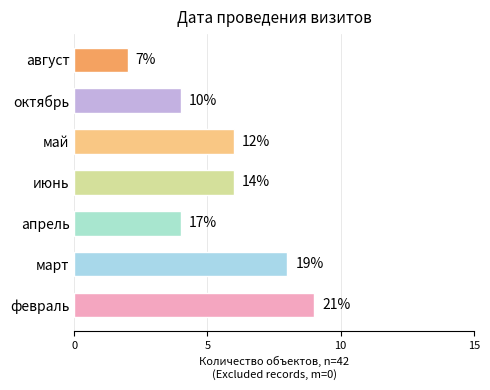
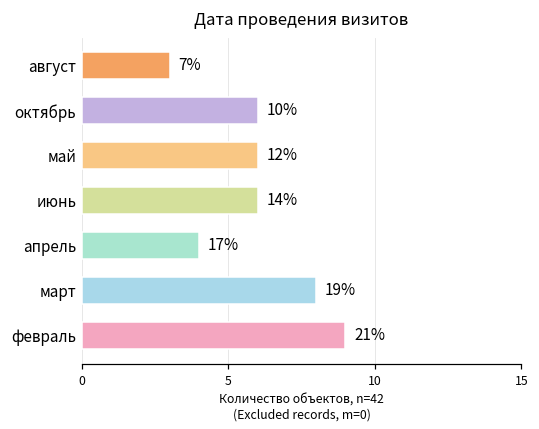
август: 2 -> 3
октябрь: 4 -> 6
